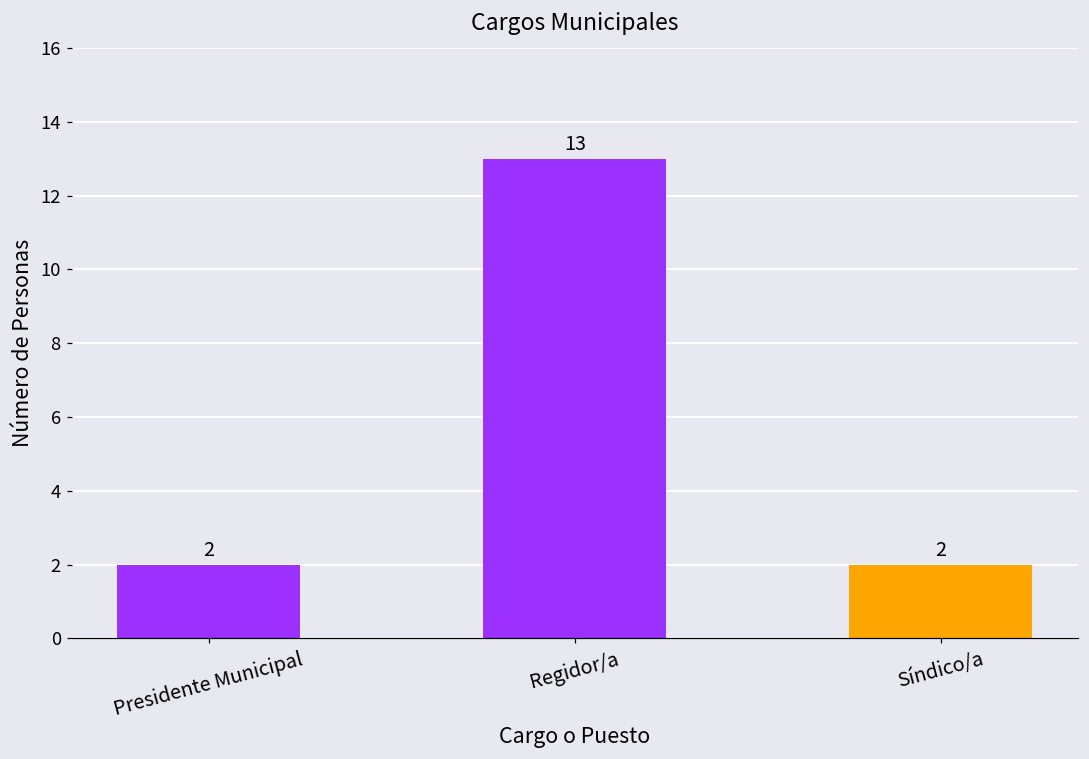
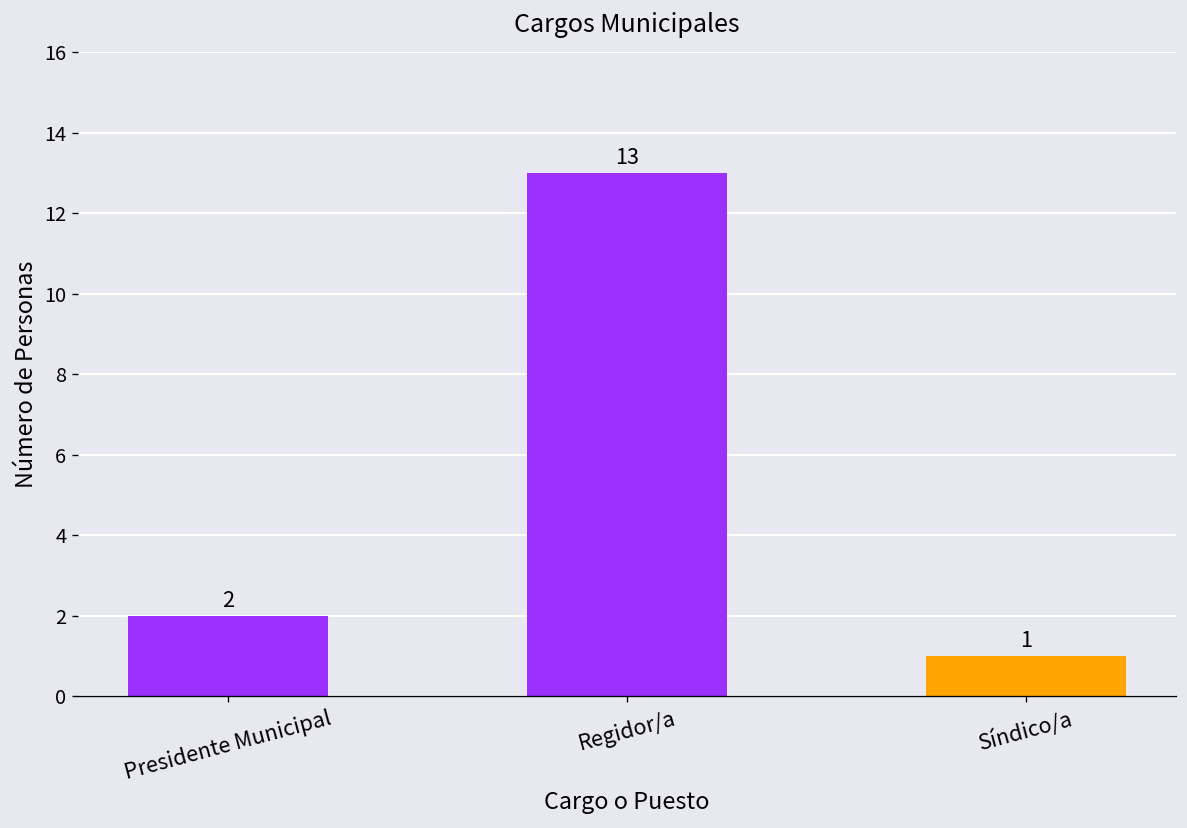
Síndico/a: 2 -> 1
